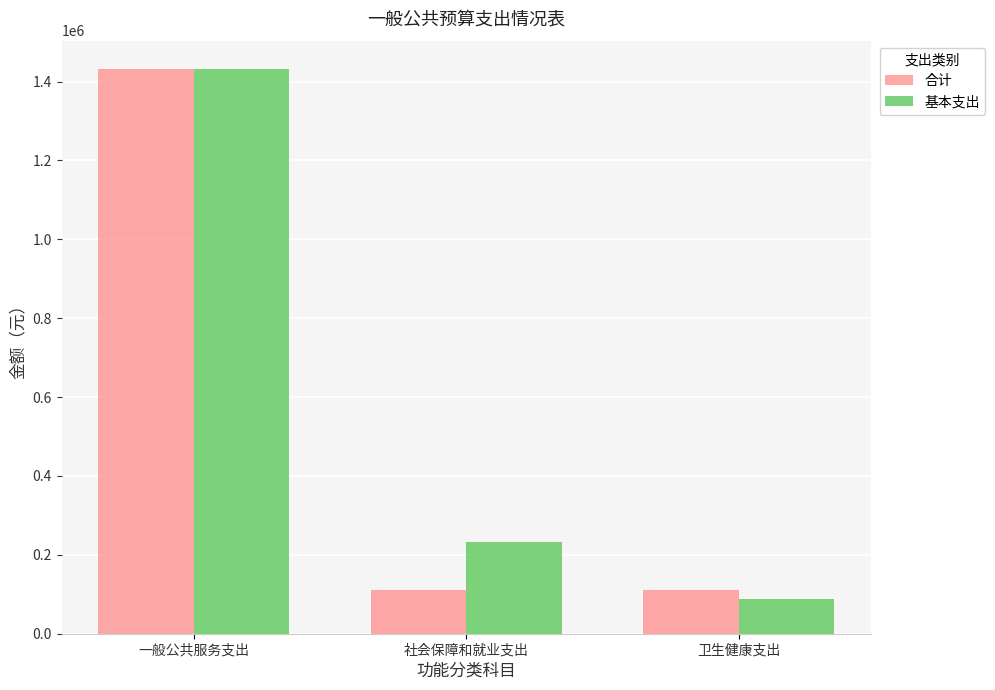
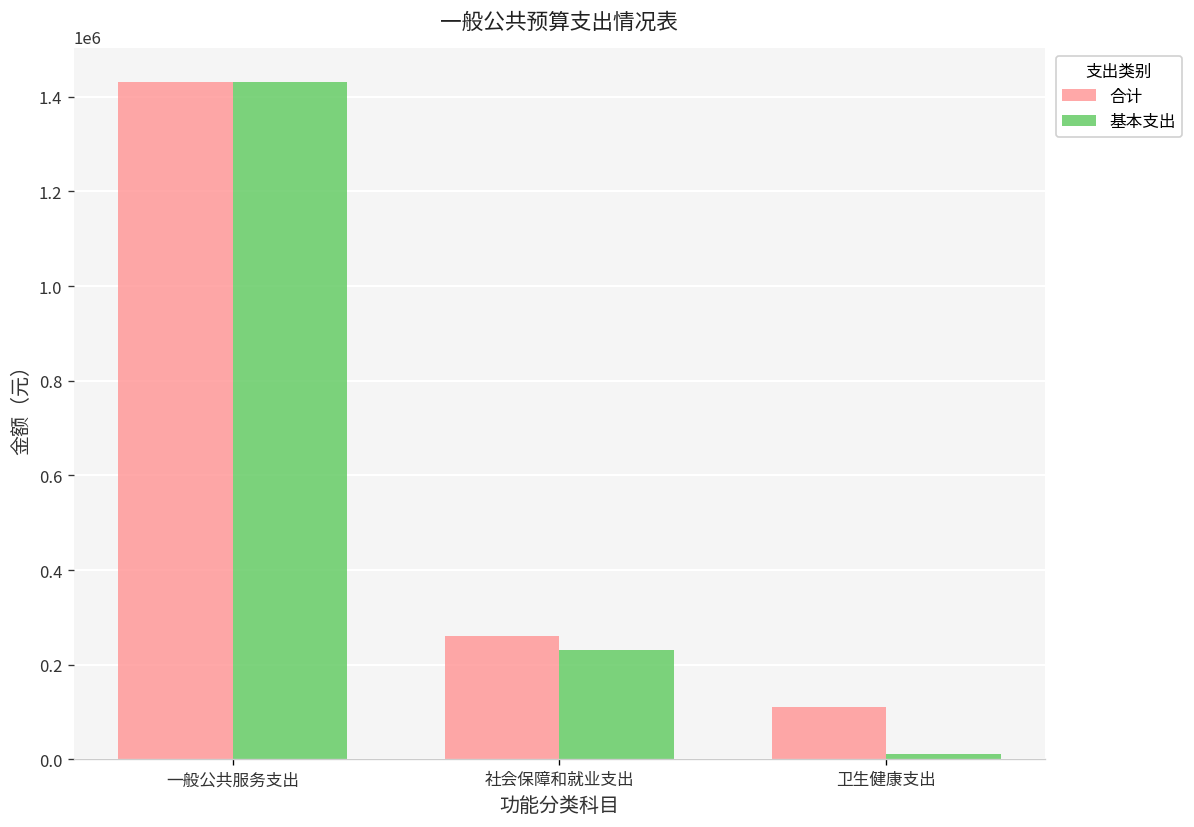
合计, 社会保障和就业支出: 110000 -> 260000
基本支出, 卫生健康支出: 90000 -> 10000
